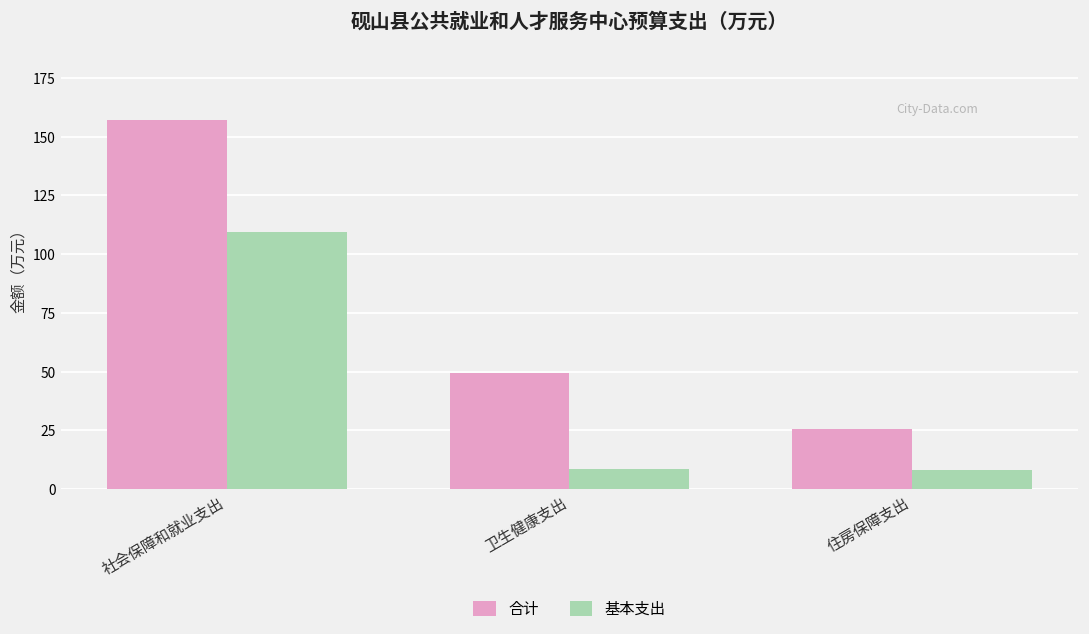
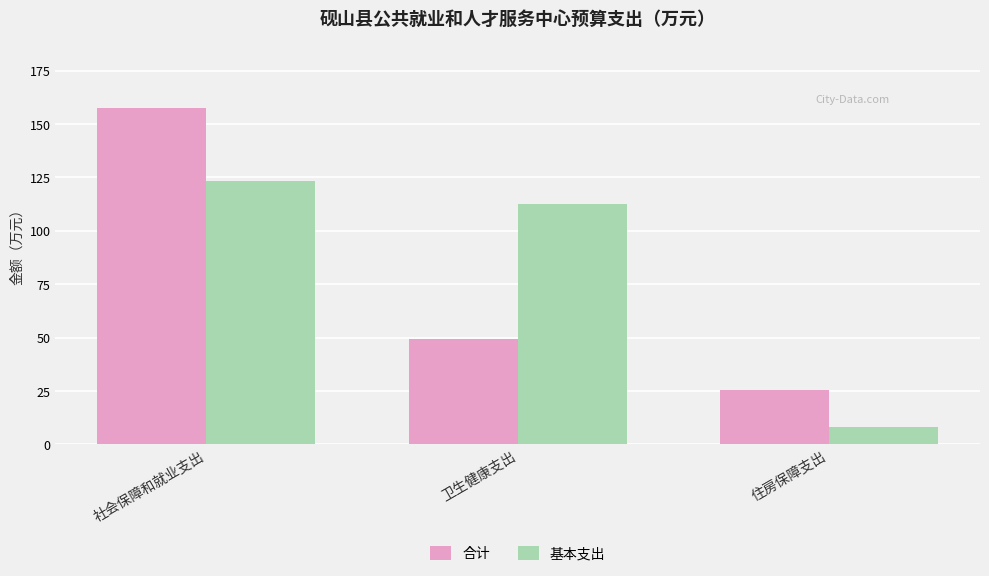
基本支出, 社会保障和就业支出: 109 -> 123
基本支出, 卫生健康支出: 9 -> 113
